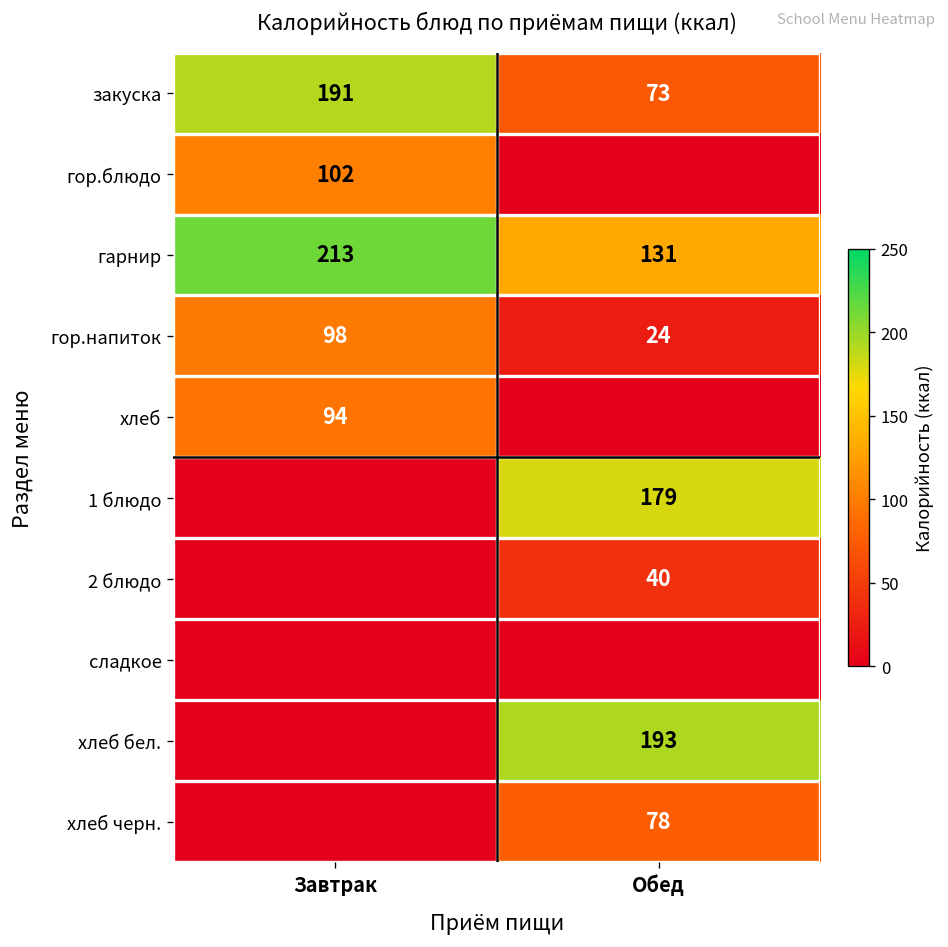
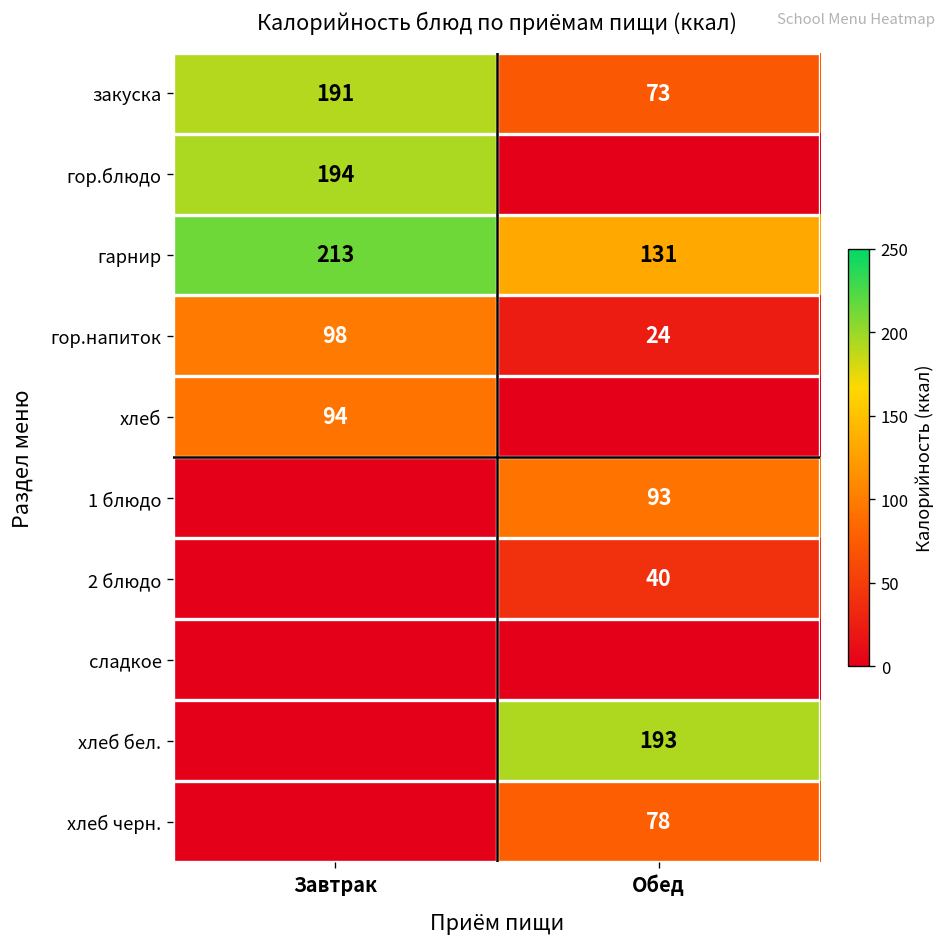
гор.блюдо, Завтрак: 102 -> 194
1 блюдо, Обед: 179 -> 93
